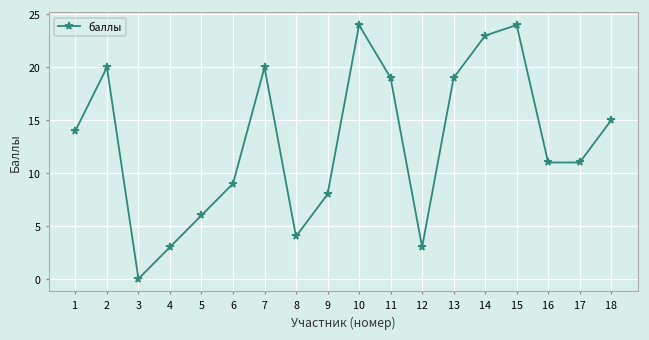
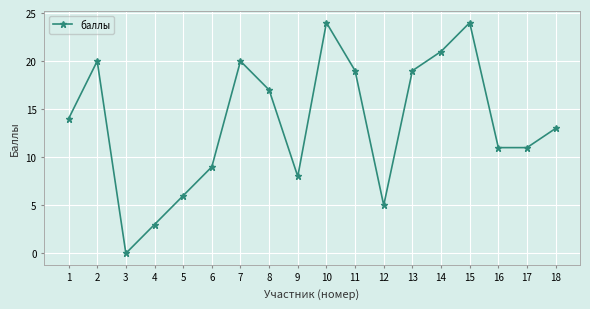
8: 4 -> 17
12: 3 -> 5
14: 23 -> 21
18: 15 -> 13
